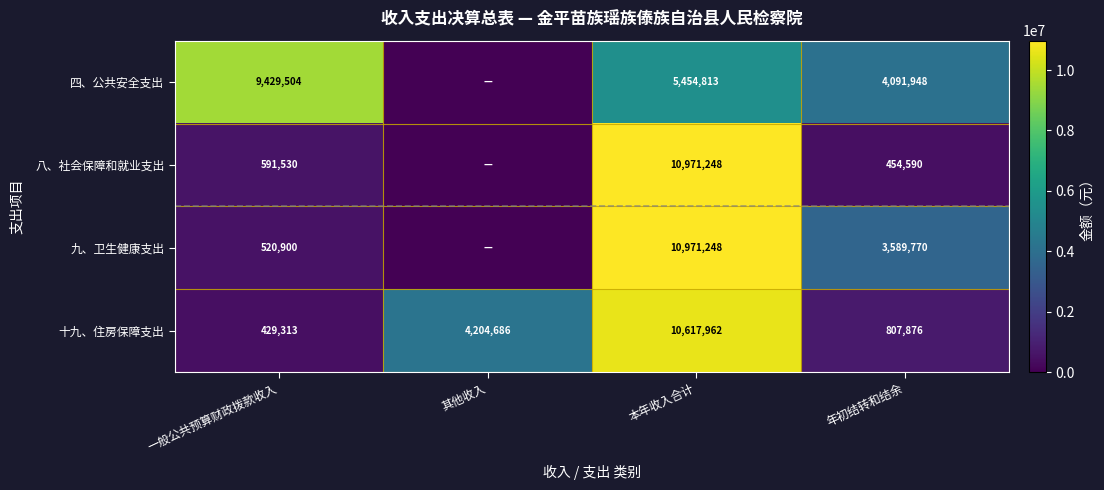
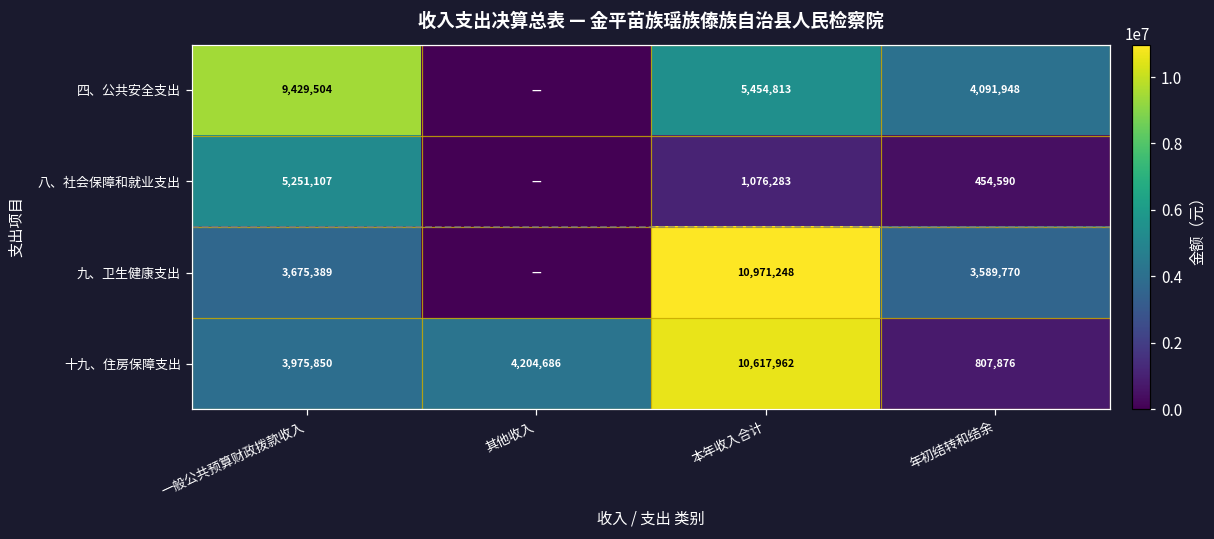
八、社会保障和就业支出, 一般公共预算财政拨款收入: 591,530 -> 5,251,107
八、社会保障和就业支出, 本年收入合计: 10,971,248 -> 1,076,283
九、卫生健康支出, 一般公共预算财政拨款收入: 520,900 -> 3,675,389
十九、住房保障支出, 一般公共预算财政拨款收入: 429,313 -> 3,975,850
